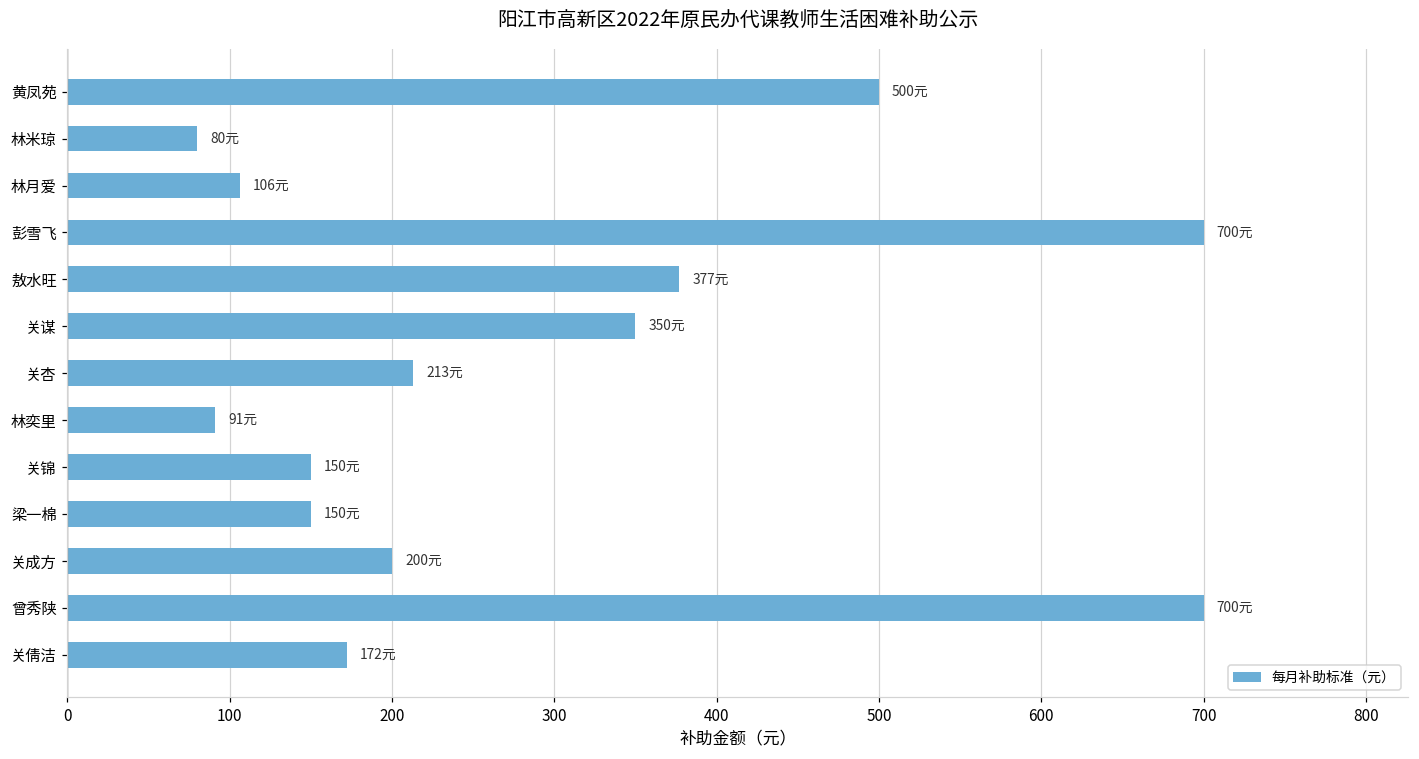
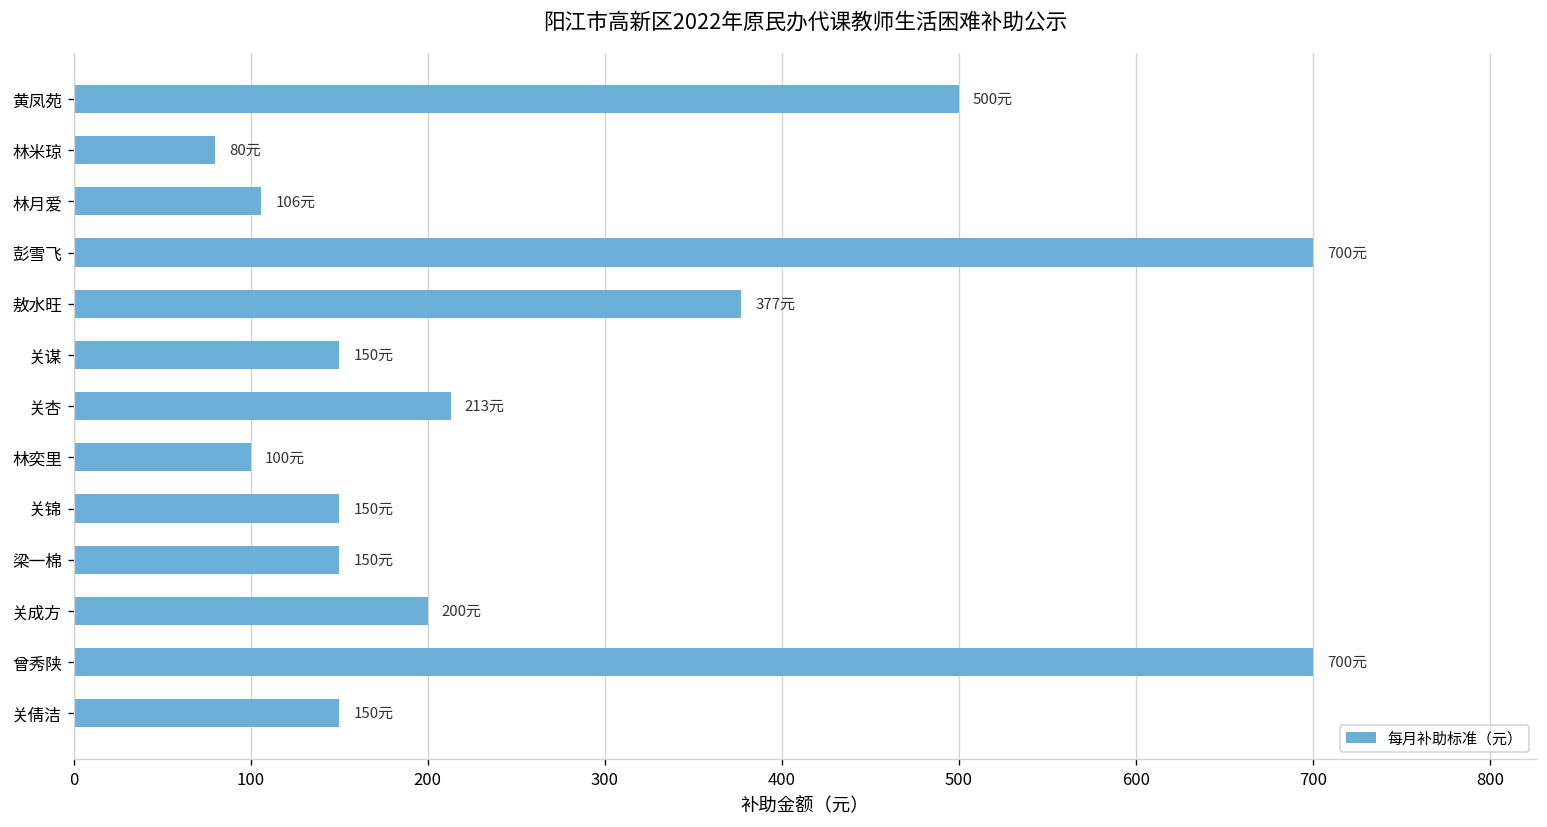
关谋: 350元 -> 150元
林奕里: 91元 -> 100元
关倩洁: 172元 -> 150元
